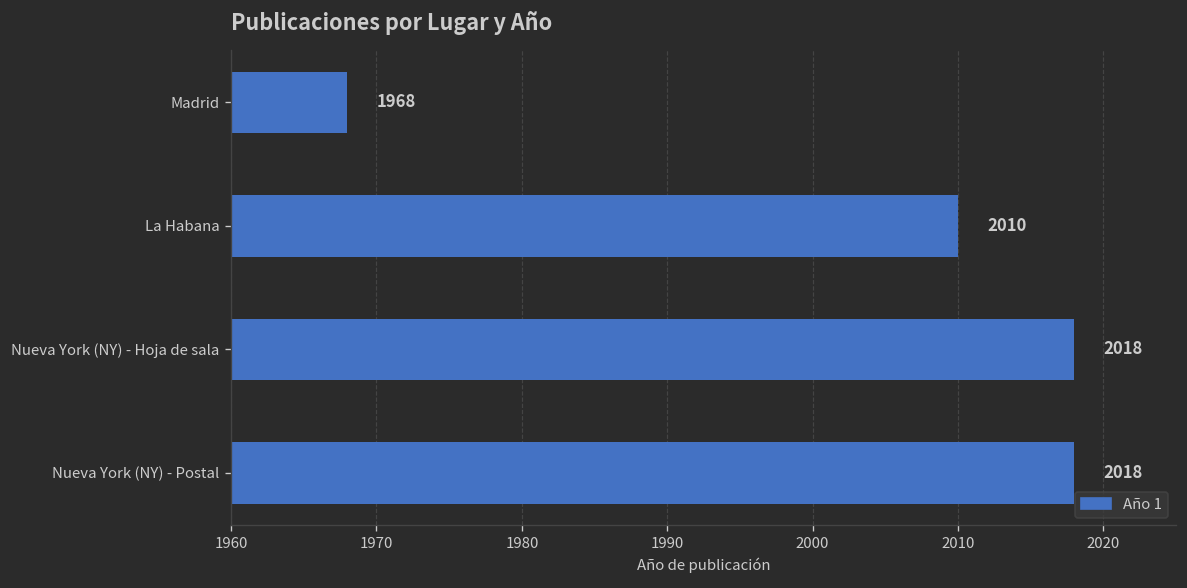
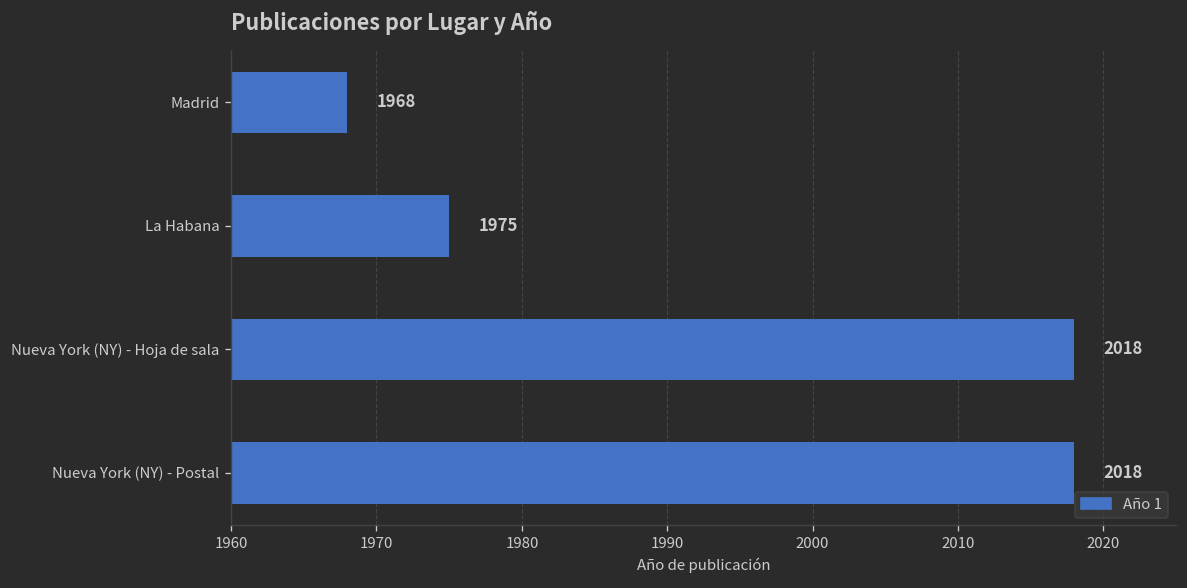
La Habana: 2010 -> 1975
